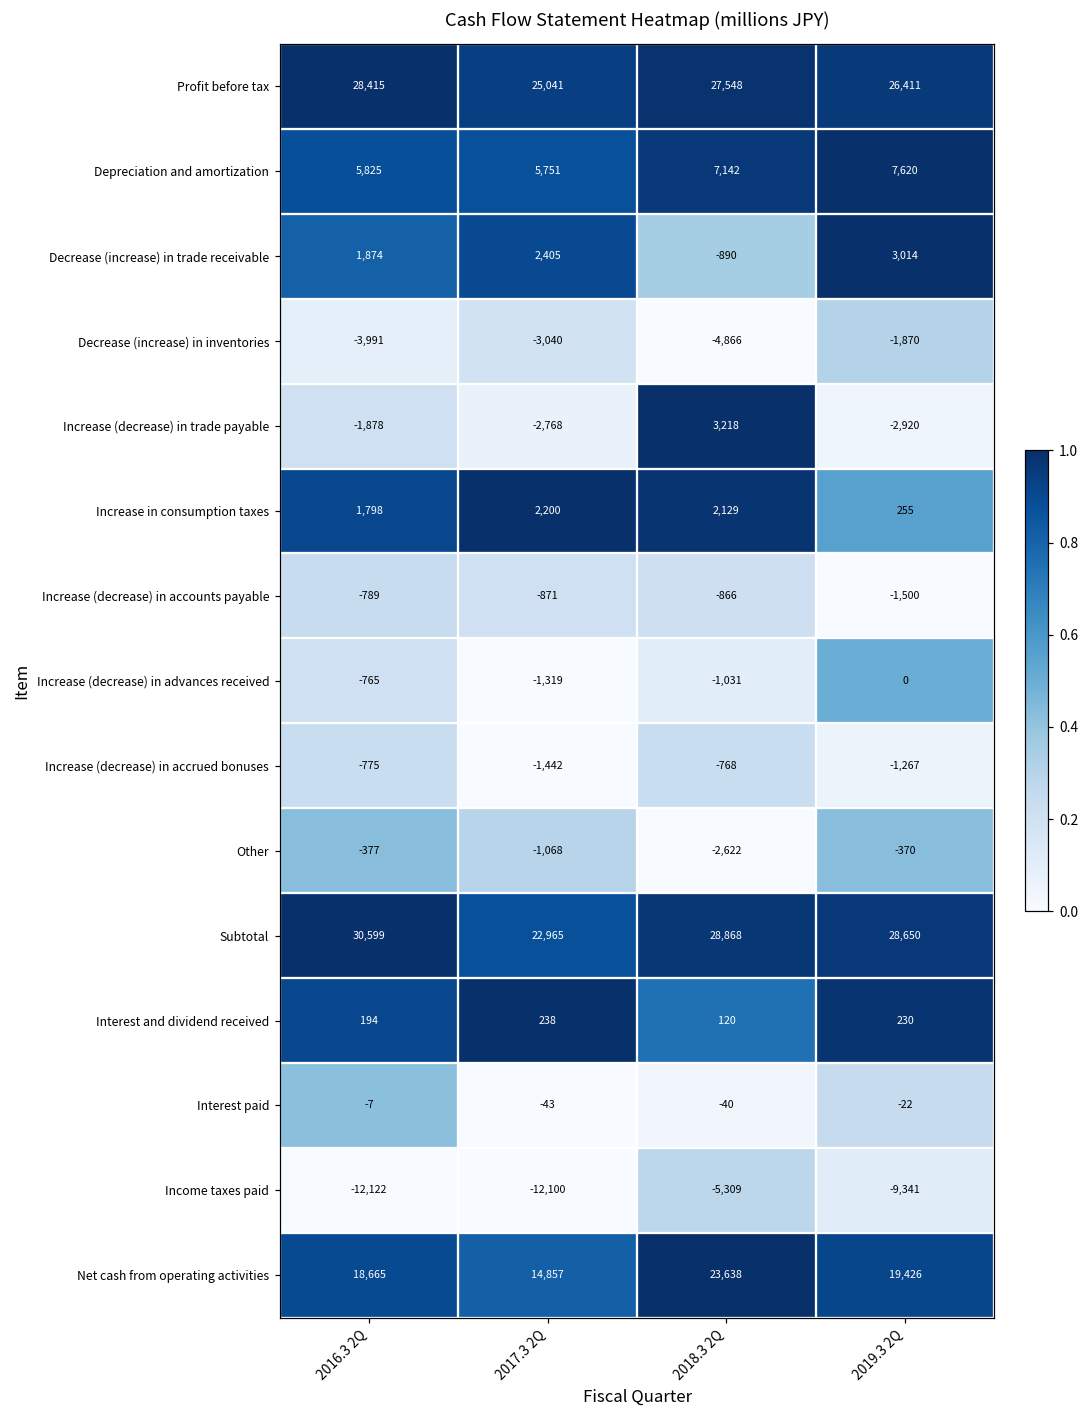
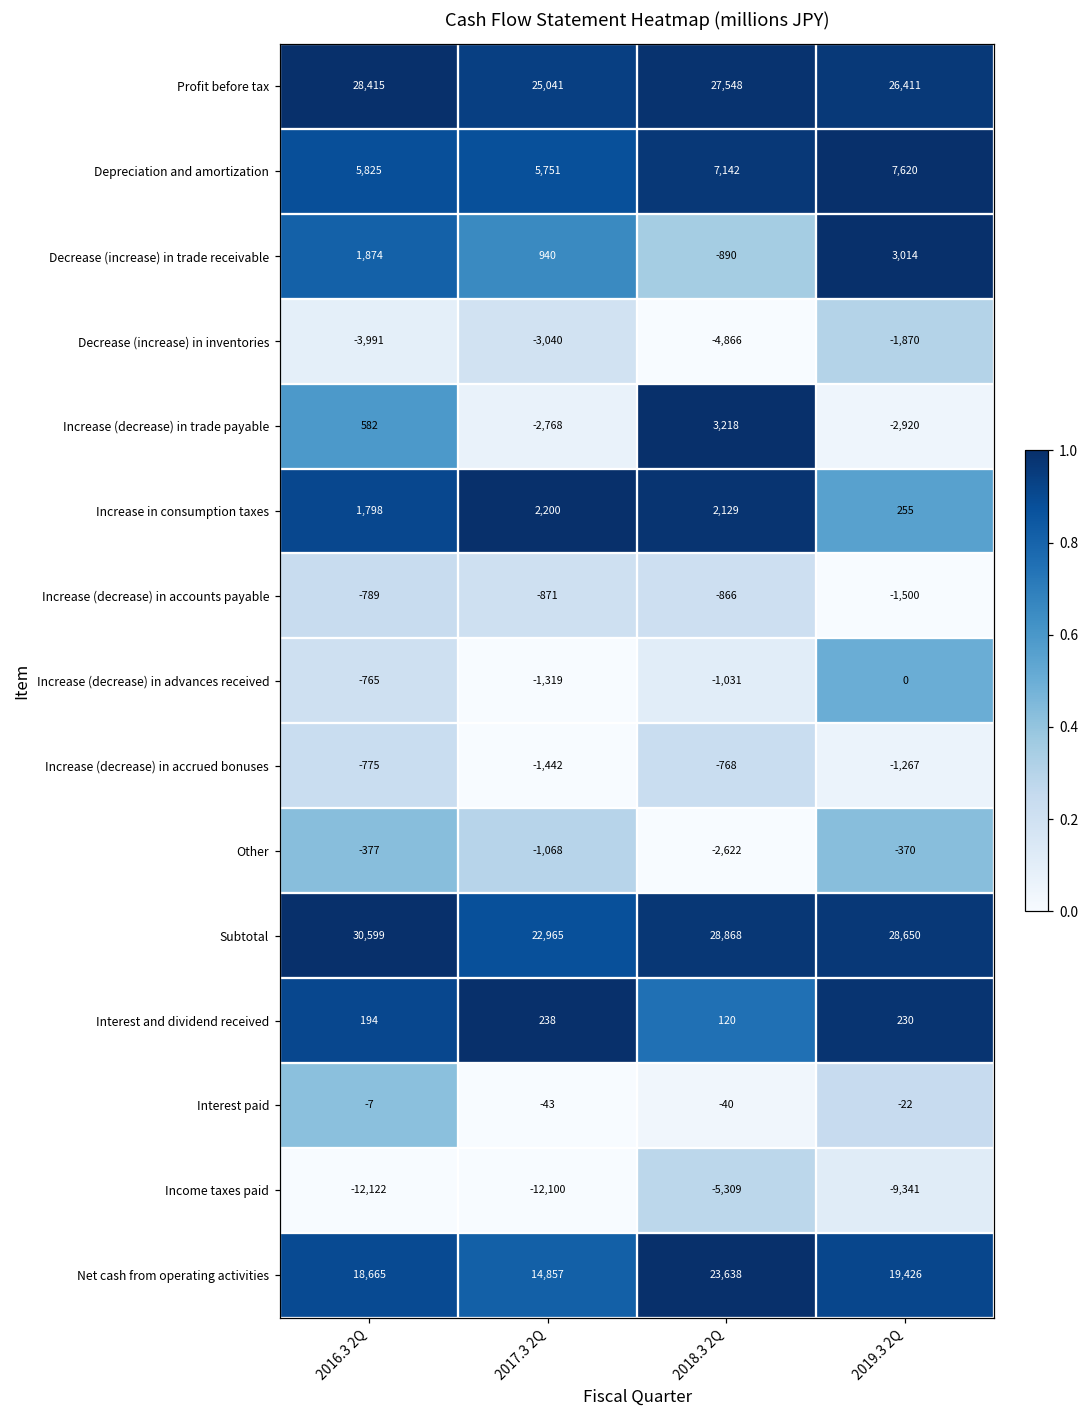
Decrease (increase) in trade receivable, 2017.3 2Q: 2,405 -> 940
Increase (decrease) in trade payable, 2016.3 2Q: -1,878 -> 582
